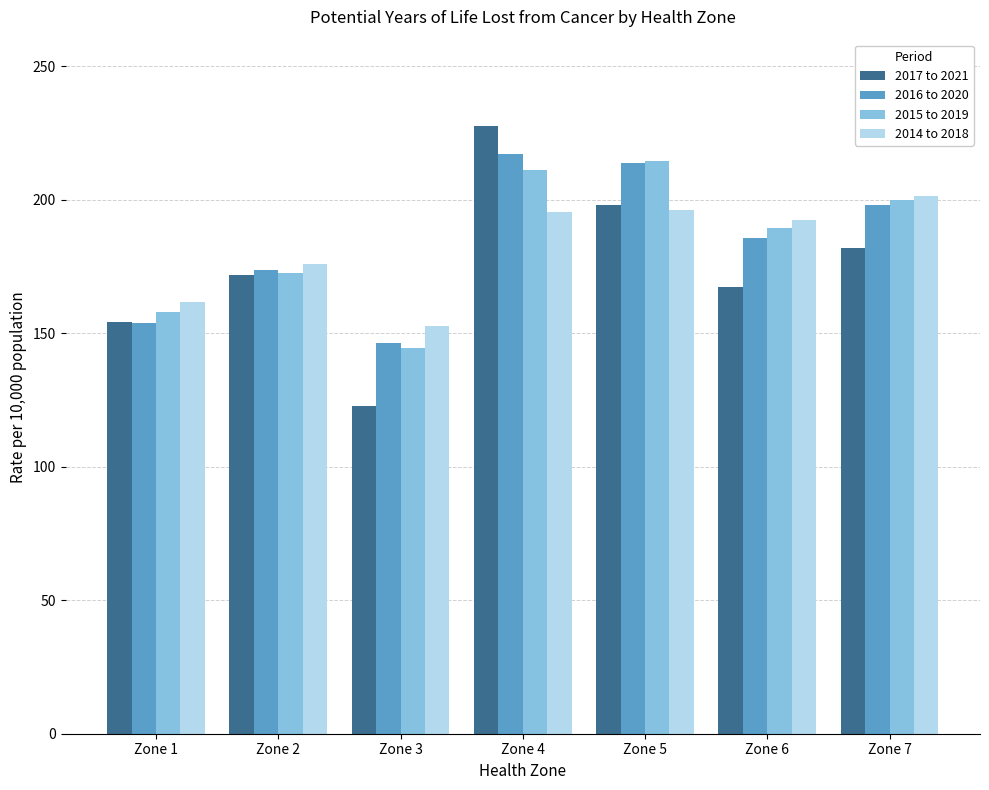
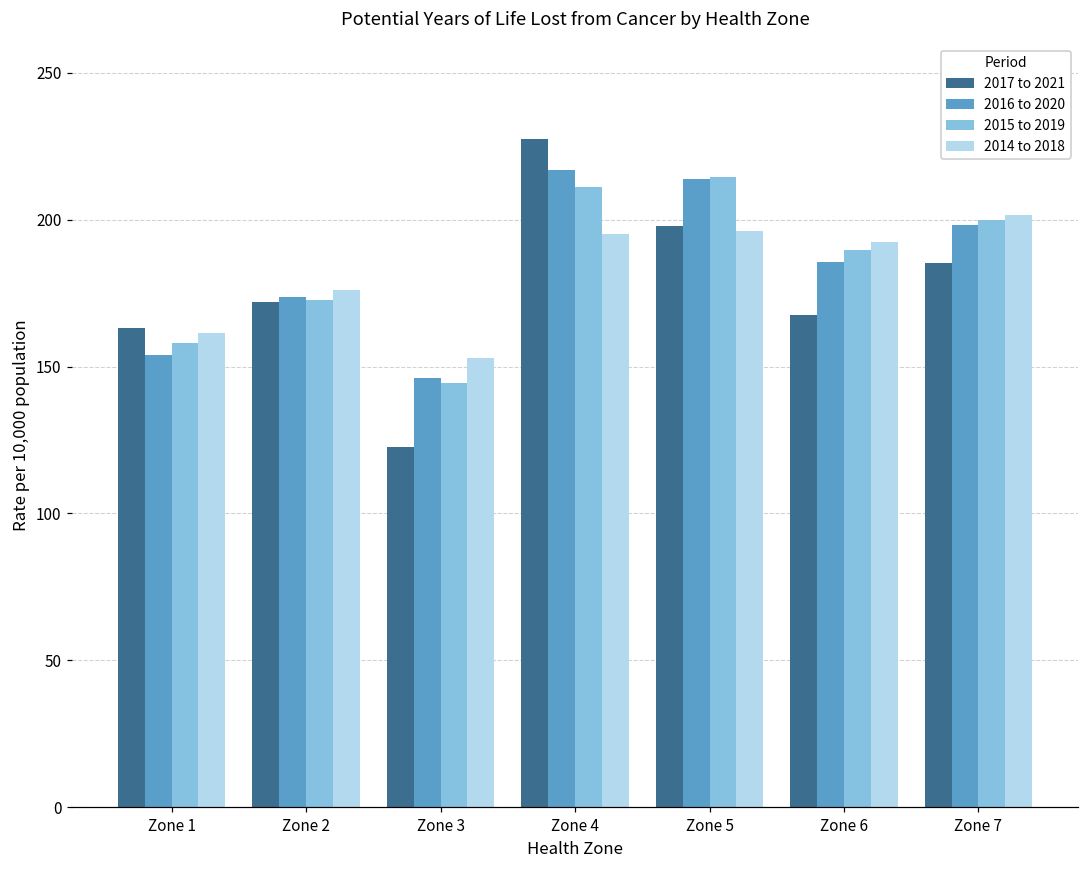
2017 to 2021, Zone 1: 154 -> 163
2017 to 2021, Zone 7: 182 -> 185
